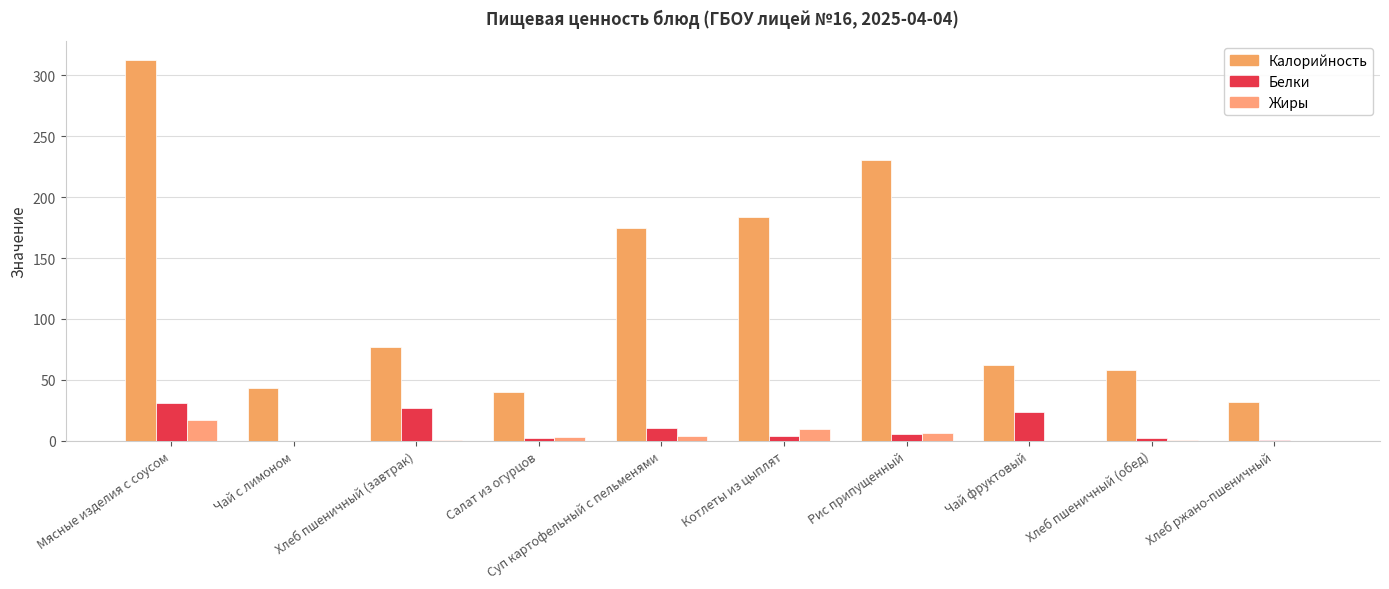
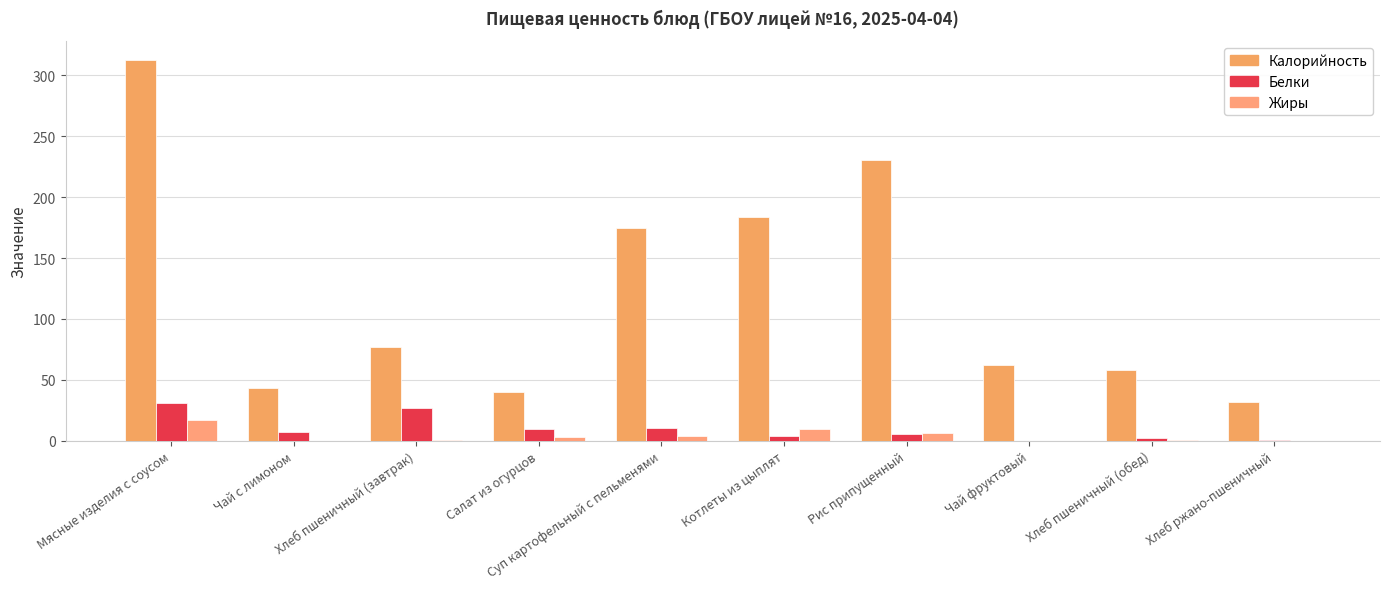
Белки, Чай с лимоном: 0 -> 8
Белки, Салат из огурцов: 2 -> 10
Белки, Чай фруктовый: 24 -> 0
